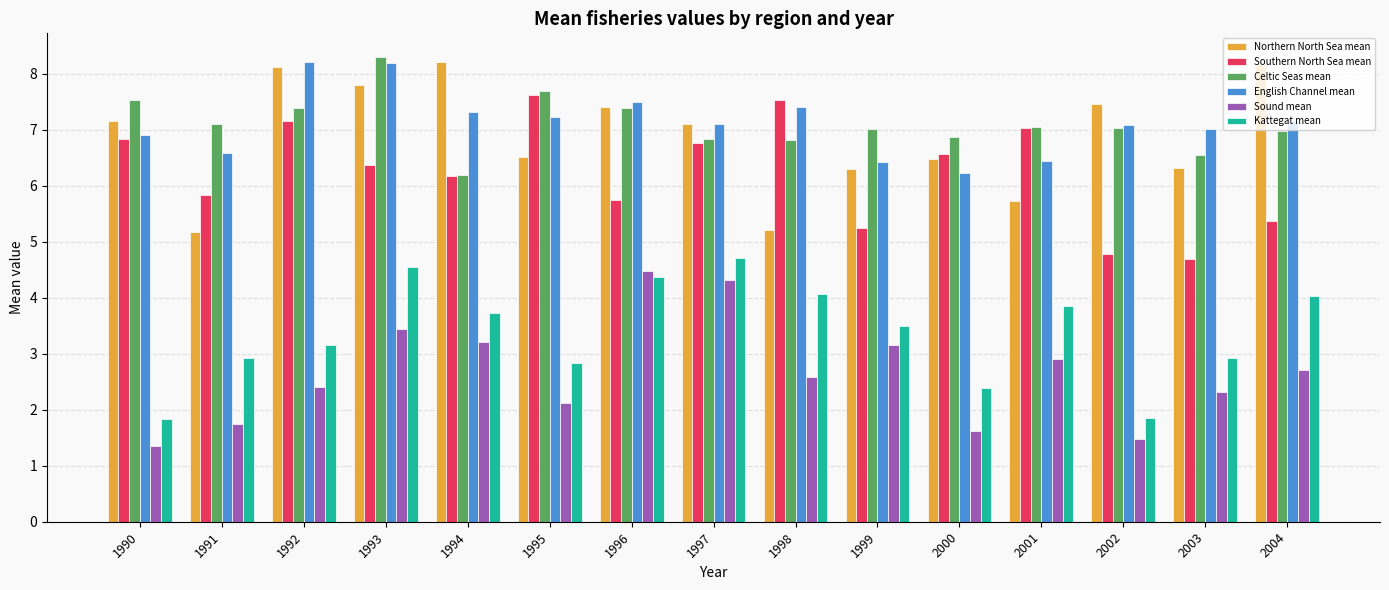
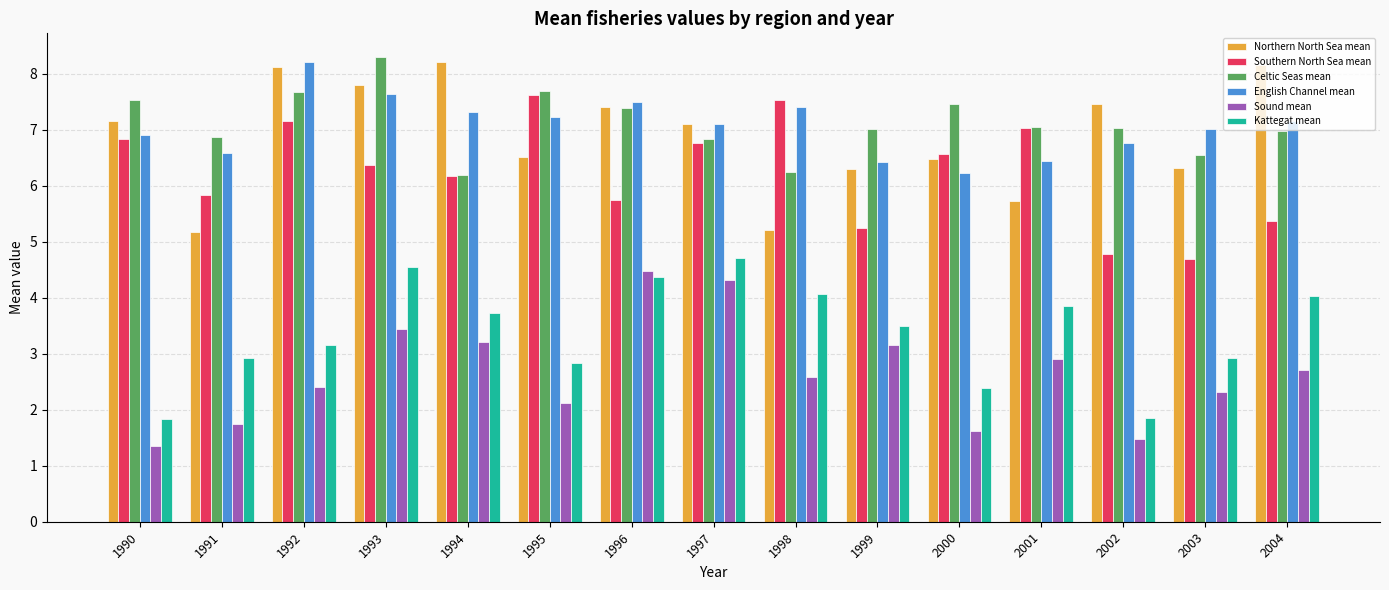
Celtic Seas mean, 1991: 7.1 -> 6.9
Celtic Seas mean, 1992: 7.4 -> 7.7
English Channel mean, 1993: 8.2 -> 7.6
Celtic Seas mean, 1998: 6.8 -> 6.2
Celtic Seas mean, 2000: 6.9 -> 7.5
English Channel mean, 2002: 7.1 -> 6.8
